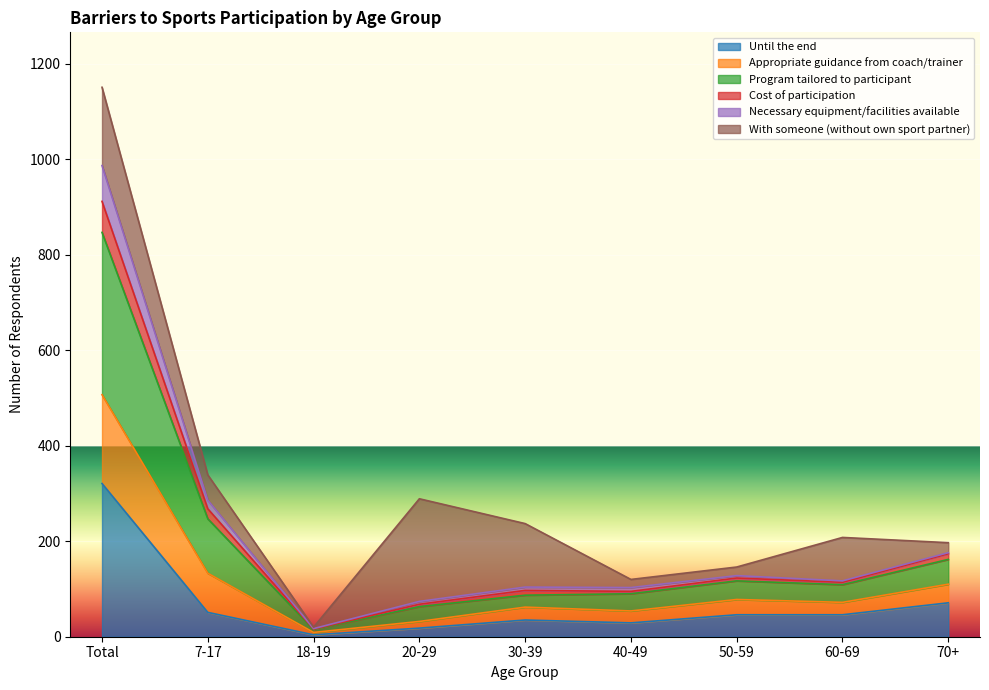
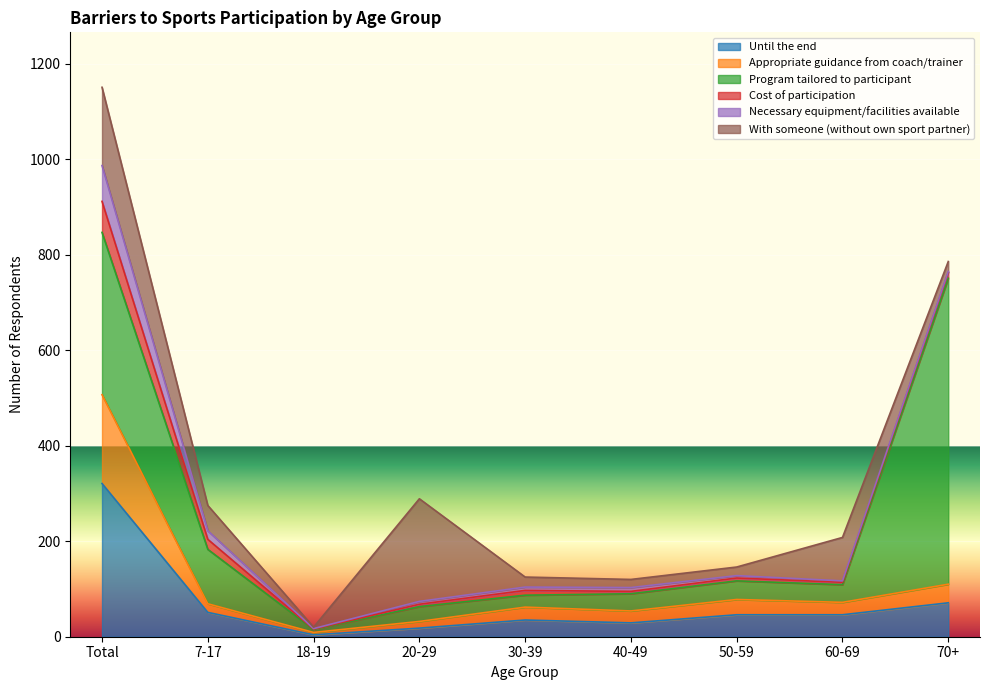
Appropriate guidance from coach/trainer, 7-17: 80 -> 20
With someone (without own sport partner), 30-39: 130 -> 20
Program tailored to participant, 70+: 50 -> 640
